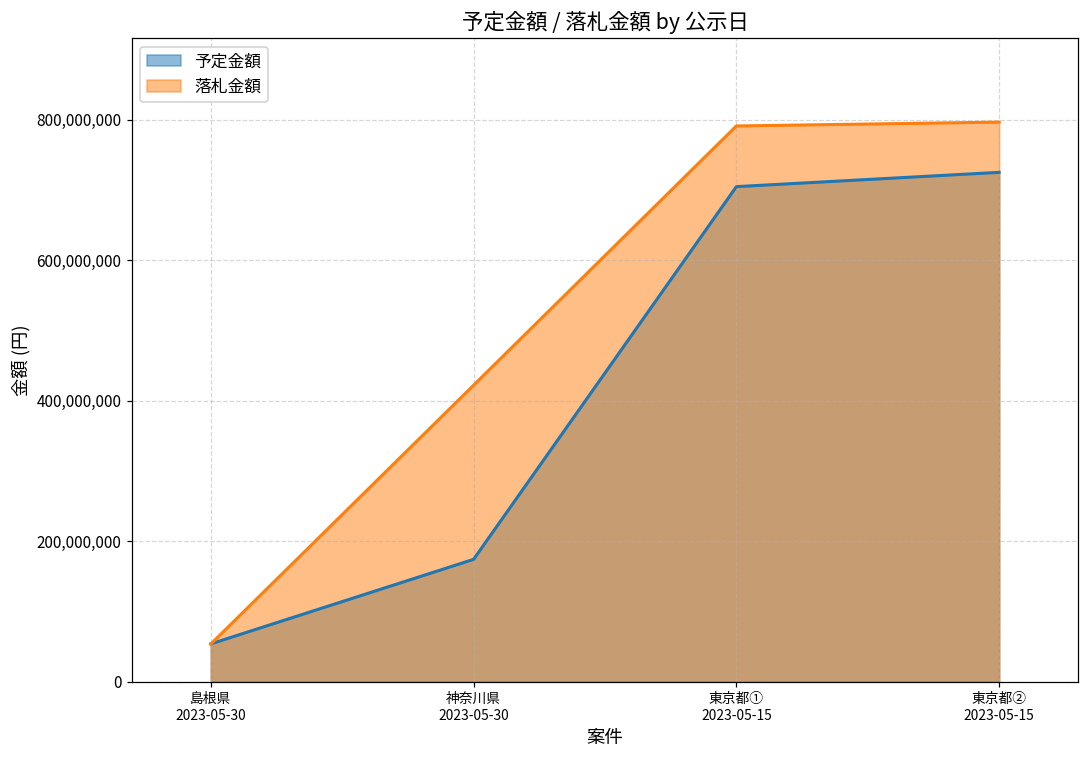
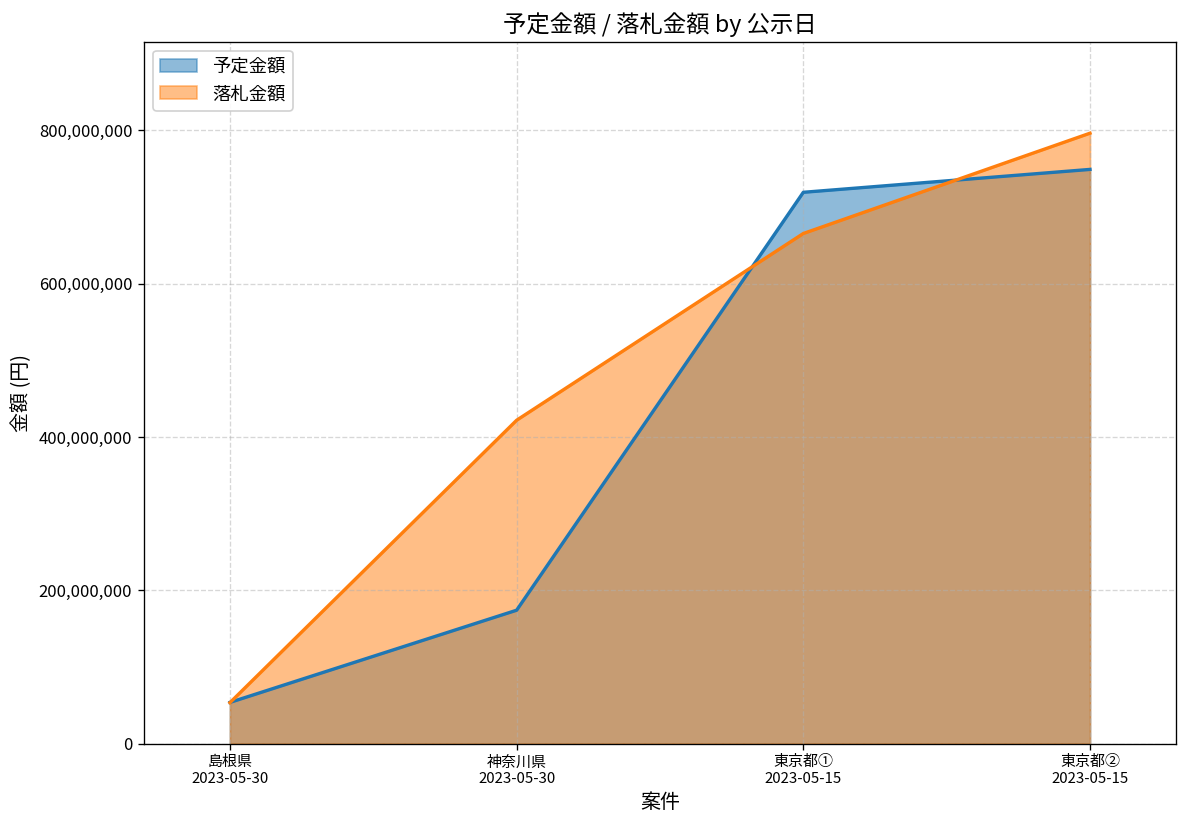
予定金額, 東京都① 2023-05-15: 700,000,000 -> 720,000,000
落札金額, 東京都① 2023-05-15: 790,000,000 -> 670,000,000
予定金額, 東京都② 2023-05-15: 720,000,000 -> 750,000,000
